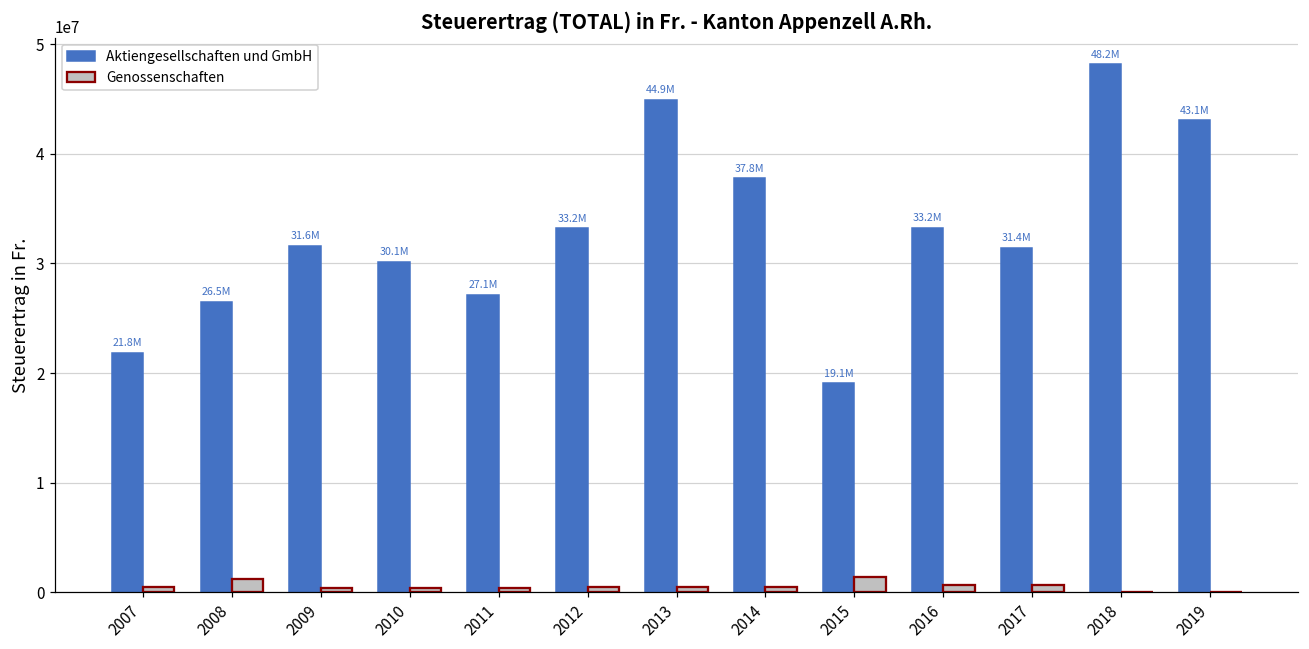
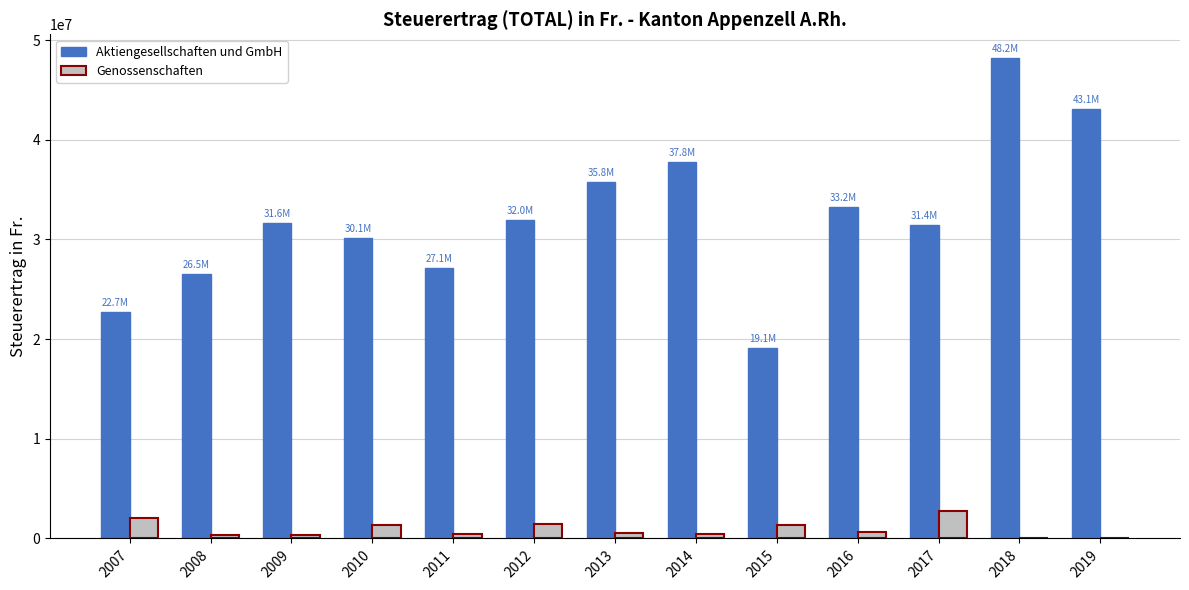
Aktiengesellschaften und GmbH, 2007: 21.8M -> 22.7M
Genossenschaften, 2007: 0 -> 2000000
Genossenschaften, 2008: 1000000 -> 0
Genossenschaften, 2010: 0 -> 1000000
Aktiengesellschaften und GmbH, 2012: 33.2M -> 32.0M
Genossenschaften, 2012: 0 -> 1000000
Aktiengesellschaften und GmbH, 2013: 44.9M -> 35.8M
Genossenschaften, 2017: 1000000 -> 3000000
